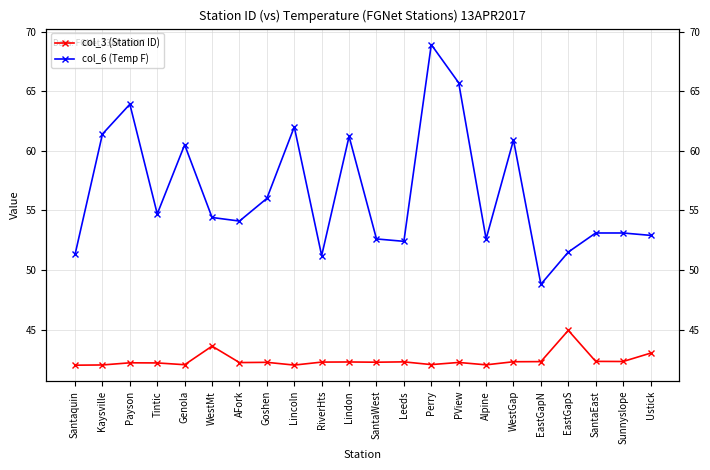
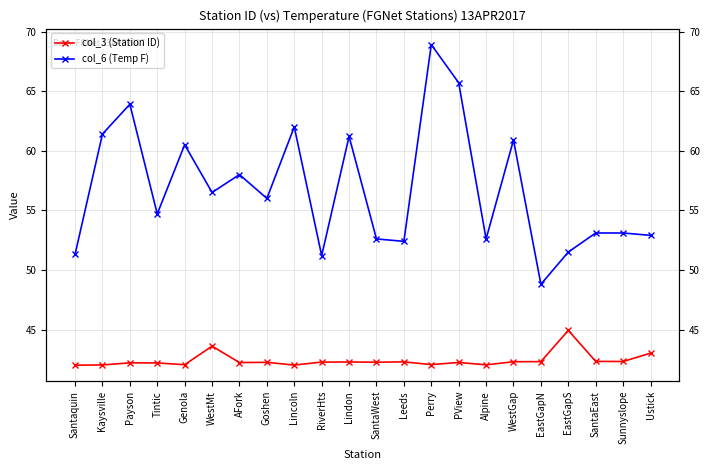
col_6 (Temp F), WestMt: 54.4 -> 56.5
col_6 (Temp F), AFork: 54.1 -> 58.0
